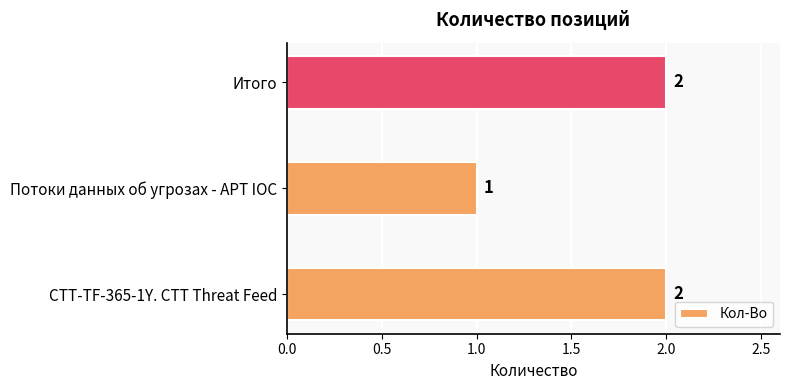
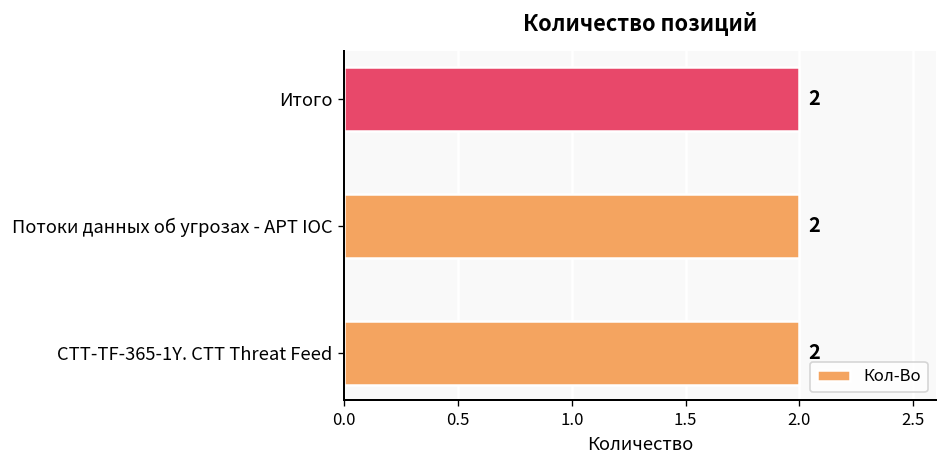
Потоки данных об угрозах - APT IOC: 1 -> 2
